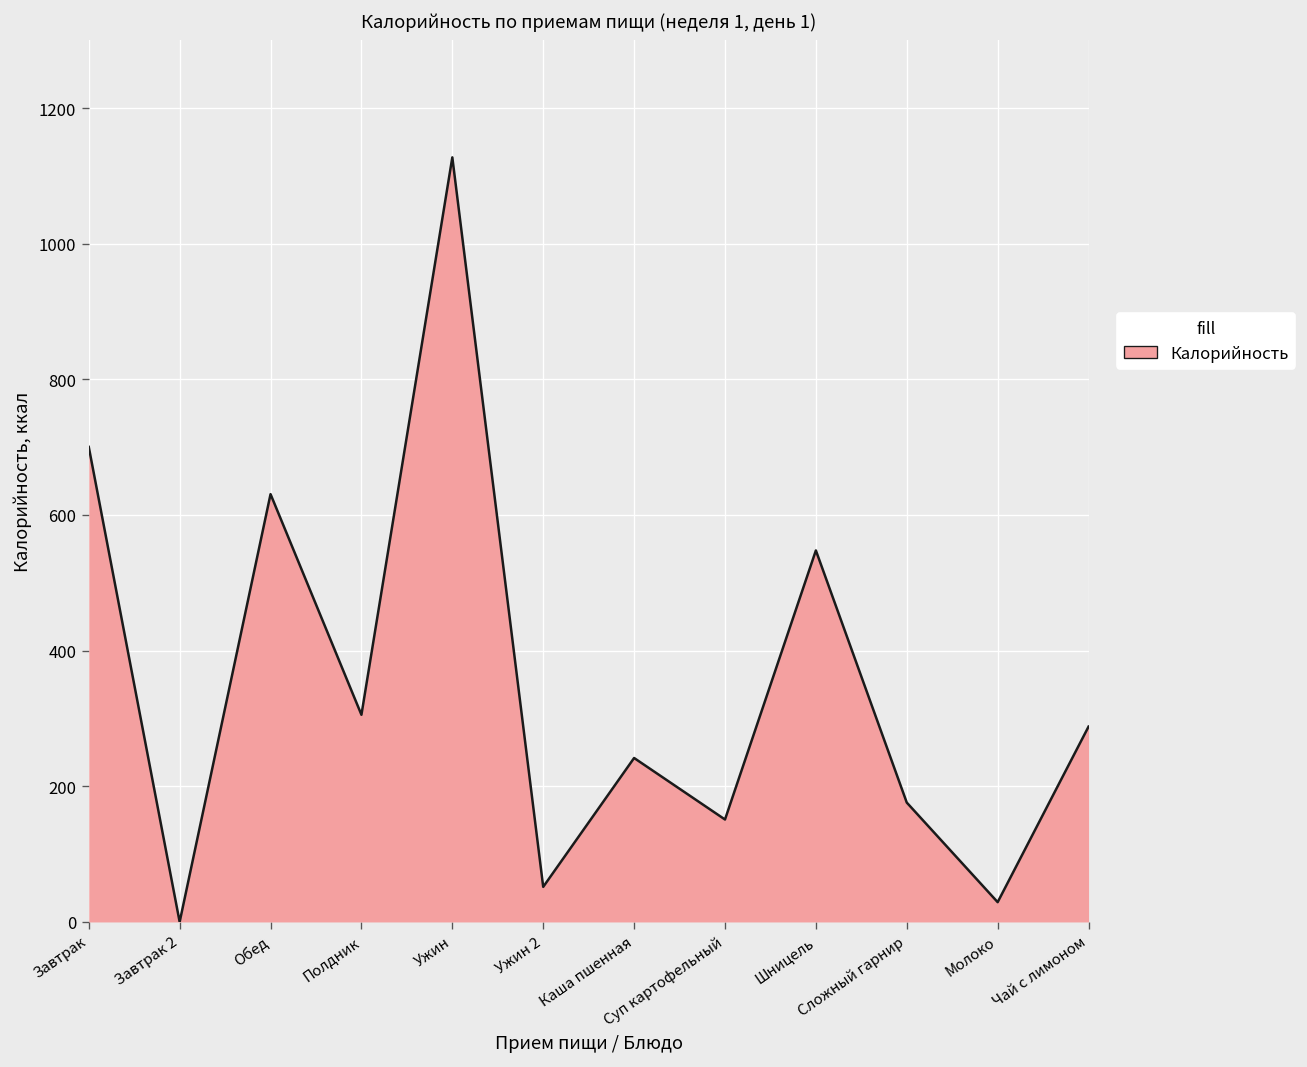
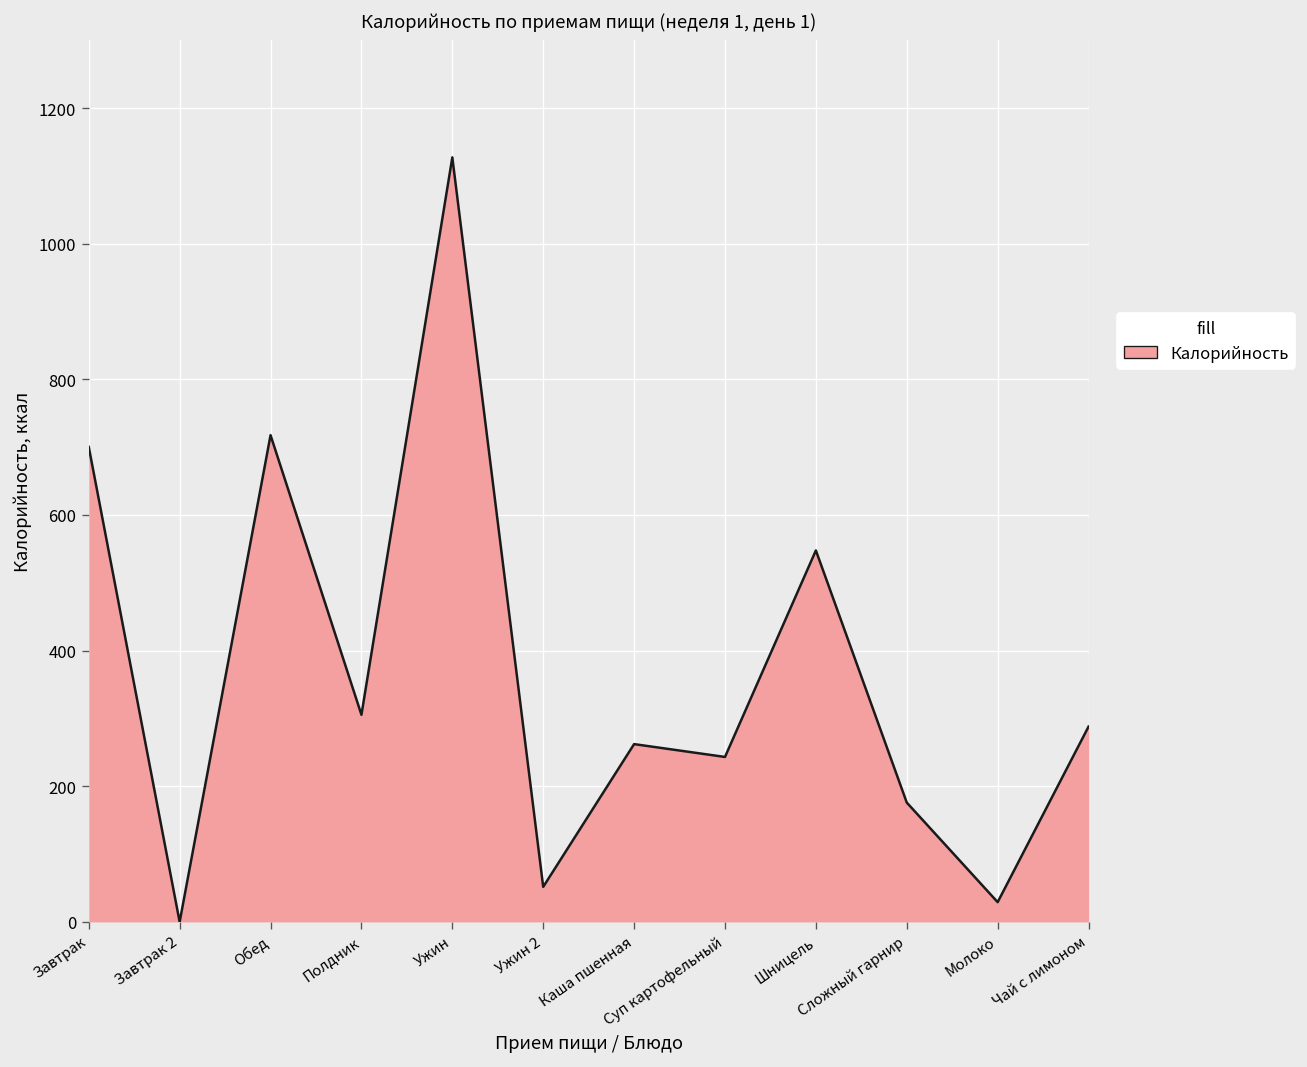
Обед: 630 -> 720
Каша пшенная: 240 -> 260
Суп картофельный: 150 -> 240
